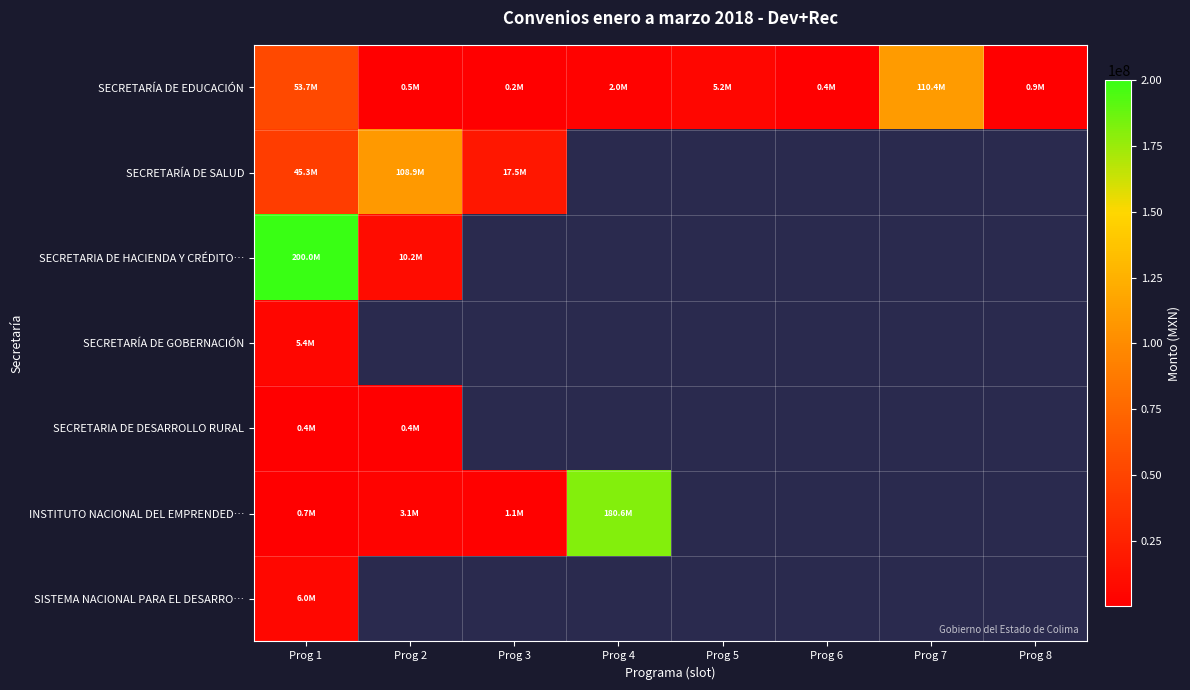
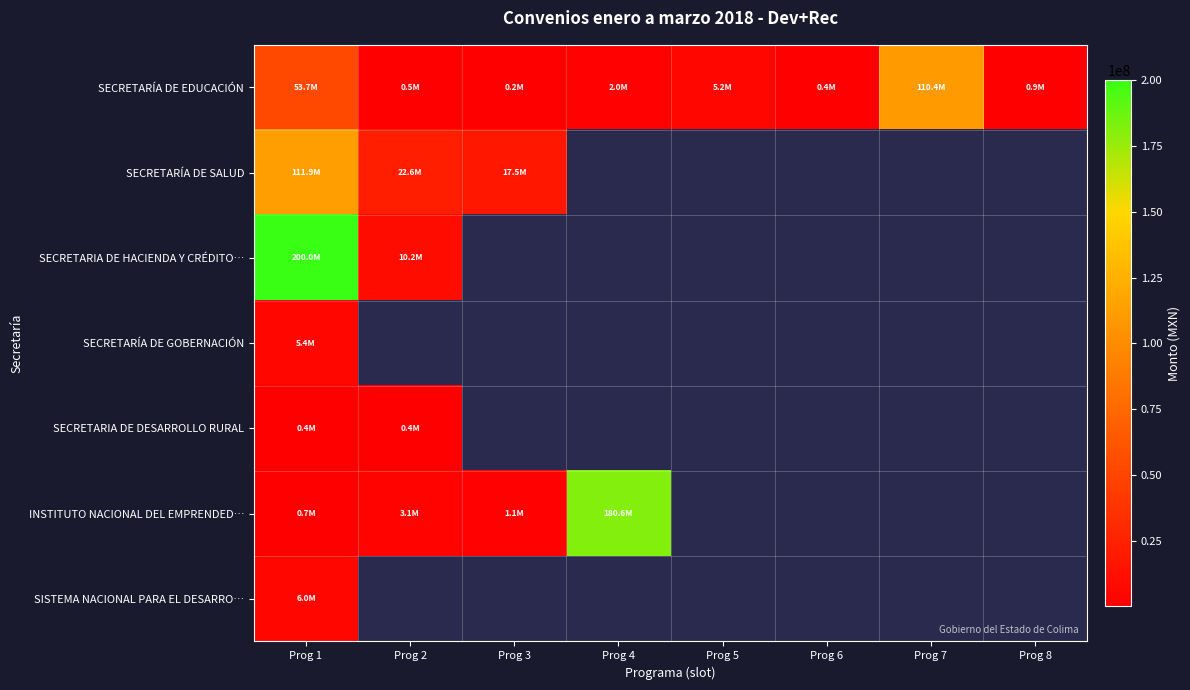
SECRETARÍA DE SALUD, Prog 1: 45.3M -> 111.9M
SECRETARÍA DE SALUD, Prog 2: 108.9M -> 22.6M
